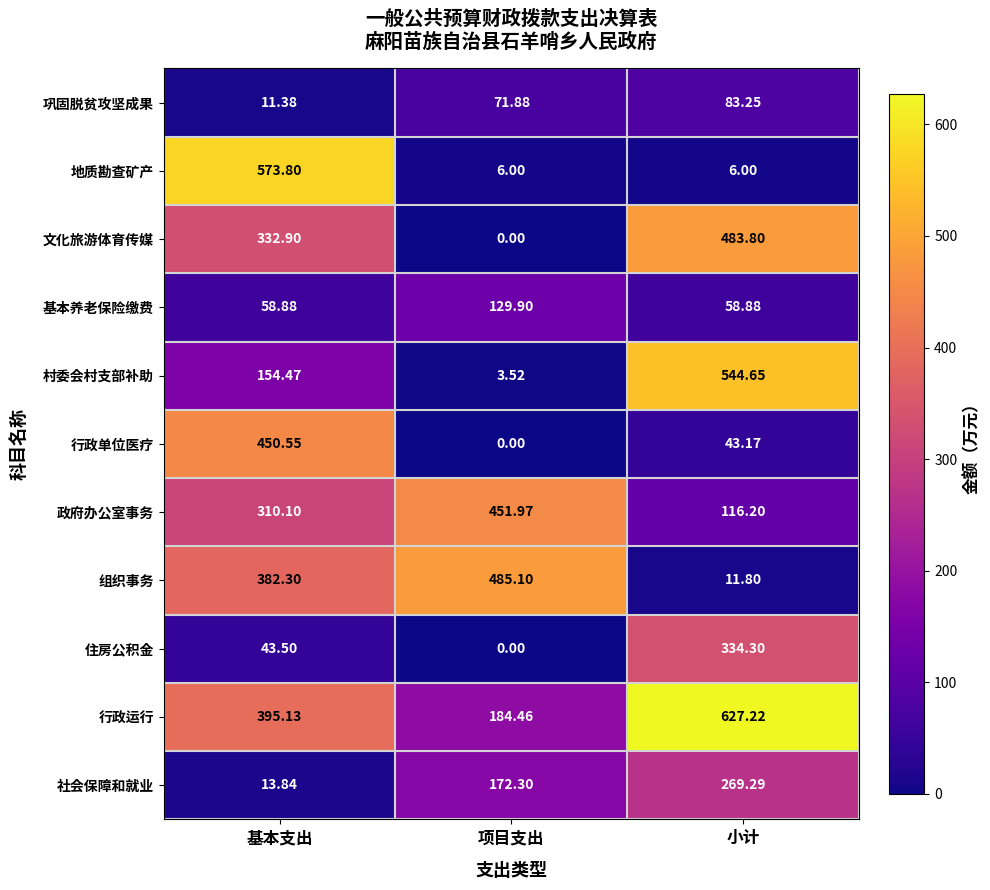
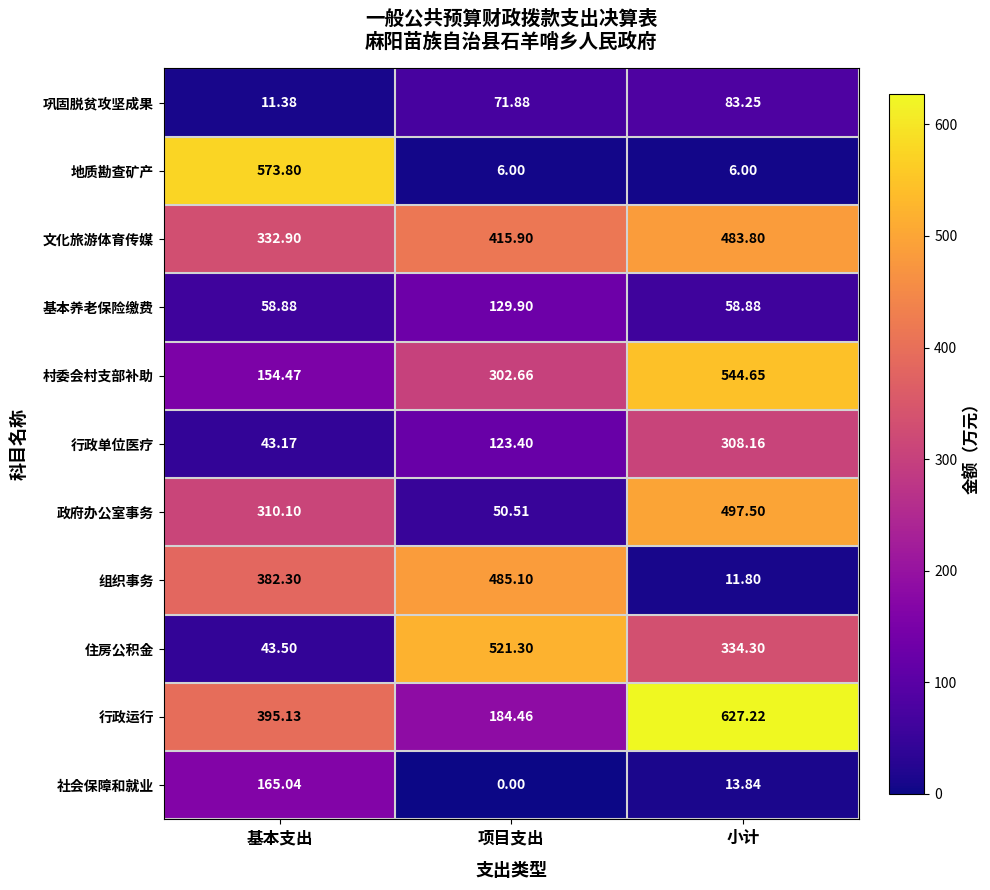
文化旅游体育传媒, 项目支出: 0.00 -> 415.90
村委会村支部补助, 项目支出: 3.52 -> 302.66
行政单位医疗, 基本支出: 450.55 -> 43.17
行政单位医疗, 项目支出: 0.00 -> 123.40
行政单位医疗, 小计: 43.17 -> 308.16
政府办公室事务, 项目支出: 451.97 -> 50.51
政府办公室事务, 小计: 116.20 -> 497.50
住房公积金, 项目支出: 0.00 -> 521.30
社会保障和就业, 基本支出: 13.84 -> 165.04
社会保障和就业, 项目支出: 172.30 -> 0.00
社会保障和就业, 小计: 269.29 -> 13.84
